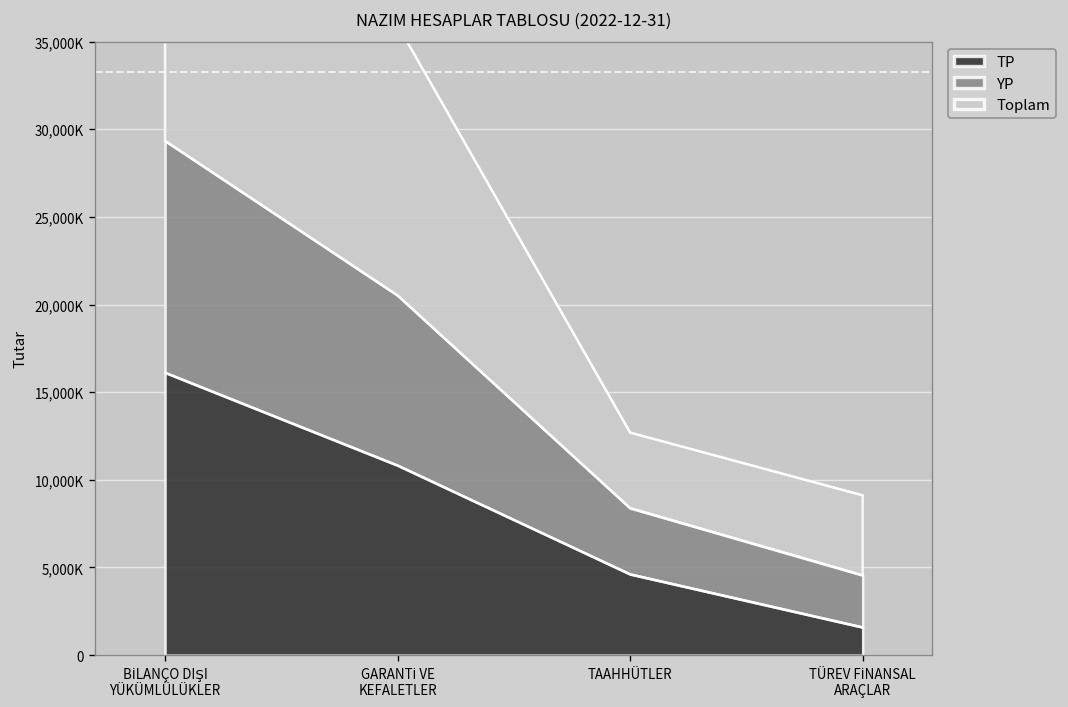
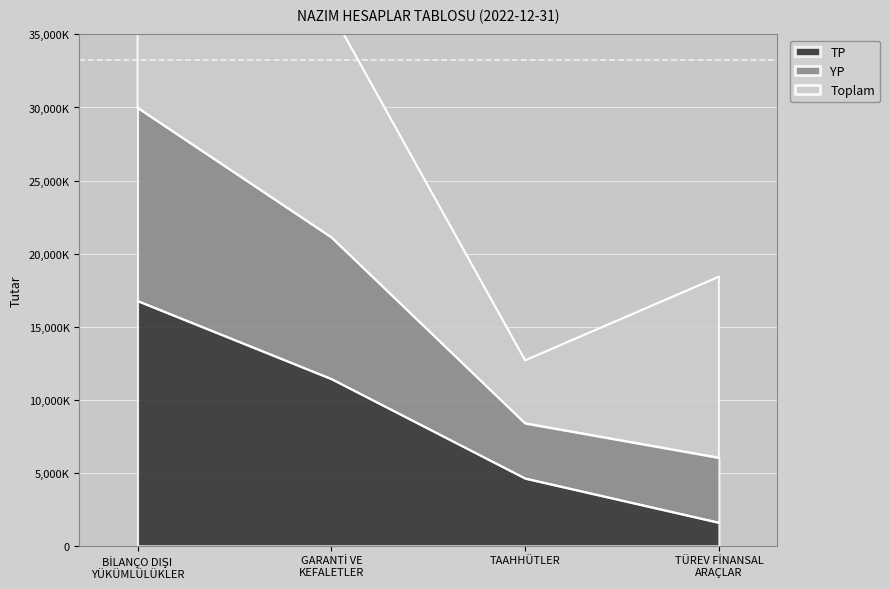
TP, BİLANÇO DIŞI YÜKÜMLÜLÜKLER: 16,100,000 -> 16,800,000
TP, GARANTİ VE KEFALETLER: 10,800,000 -> 11,400,000
YP, TÜREV FİNANSAL ARAÇLAR: 3,000,000 -> 4,400,000
Toplam, TÜREV FİNANSAL ARAÇLAR: 4,600,000 -> 12,400,000
